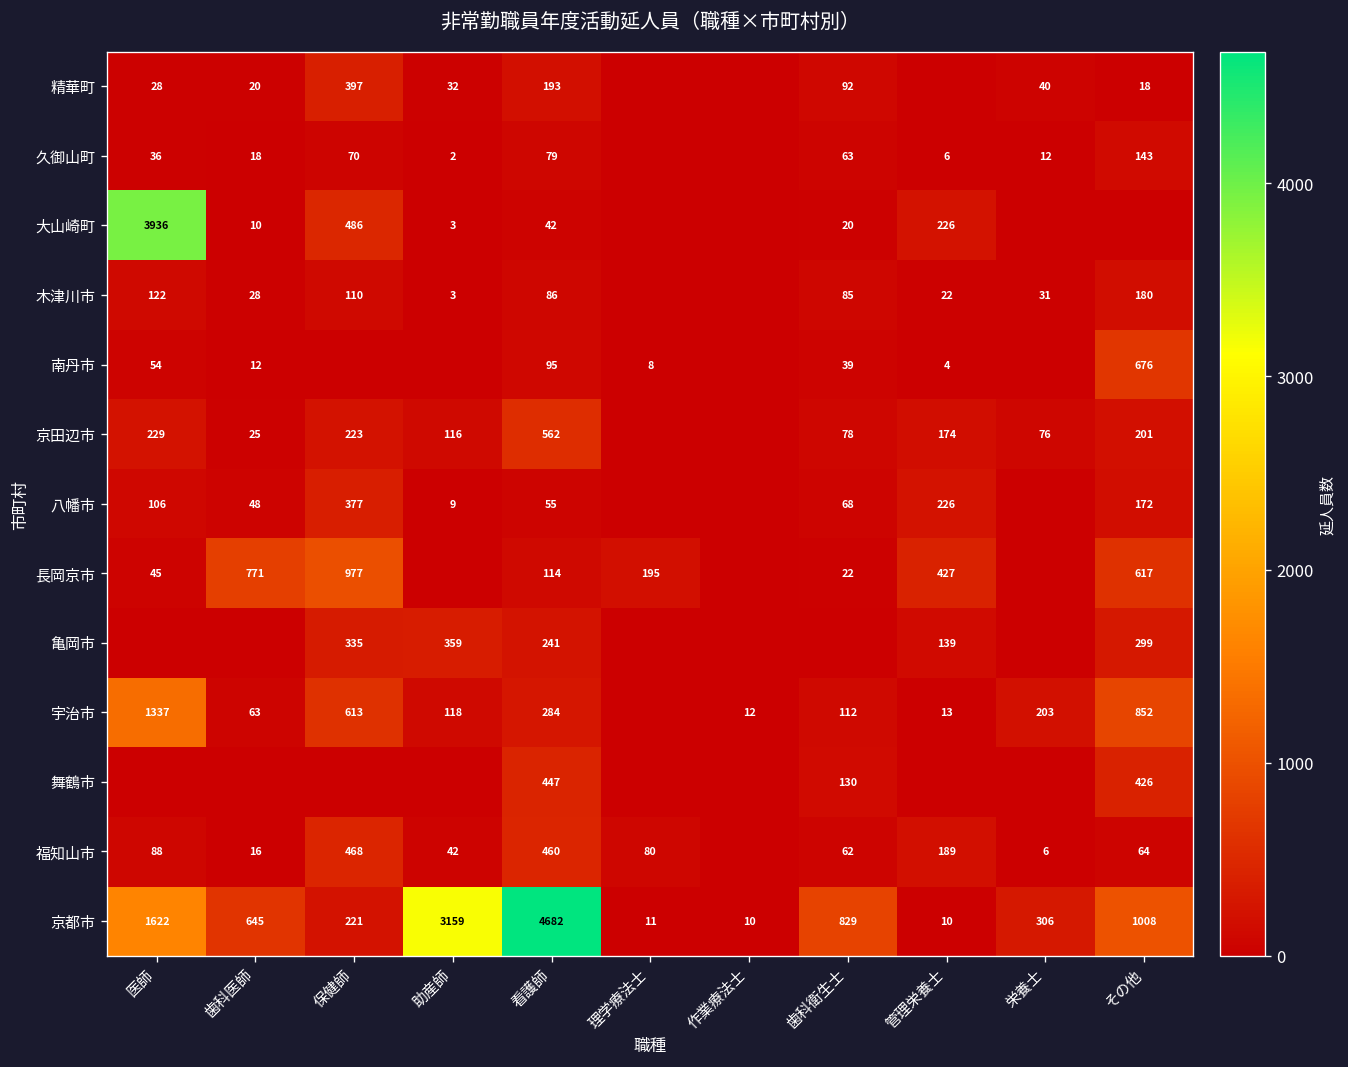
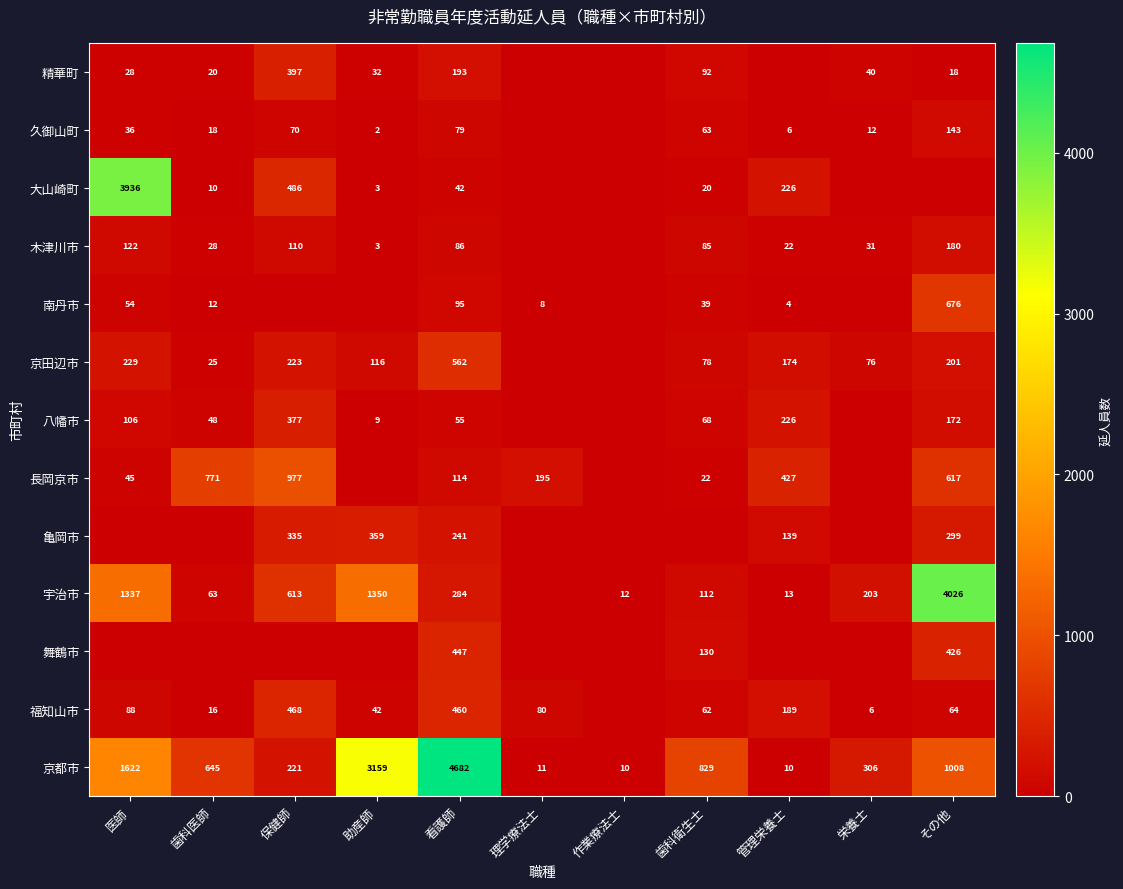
宇治市, 助産師: 118 -> 1350
宇治市, その他: 852 -> 4026
